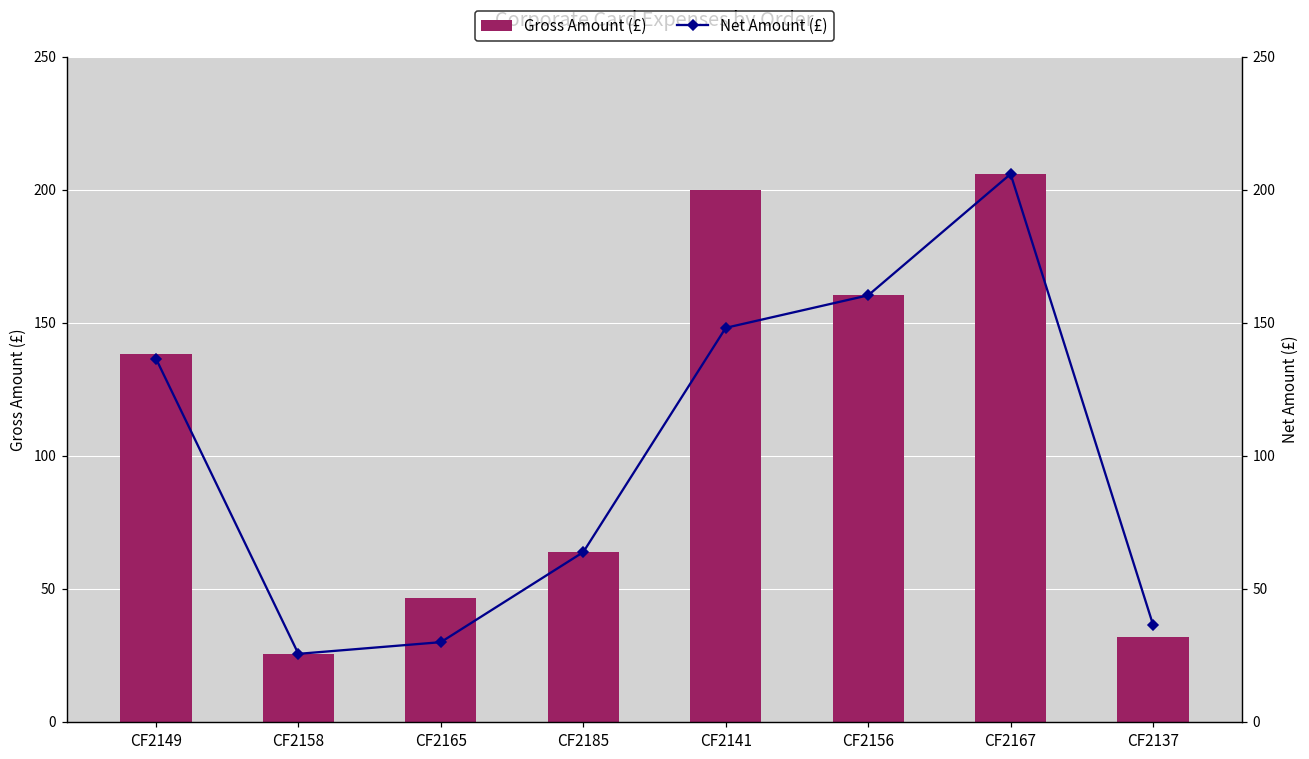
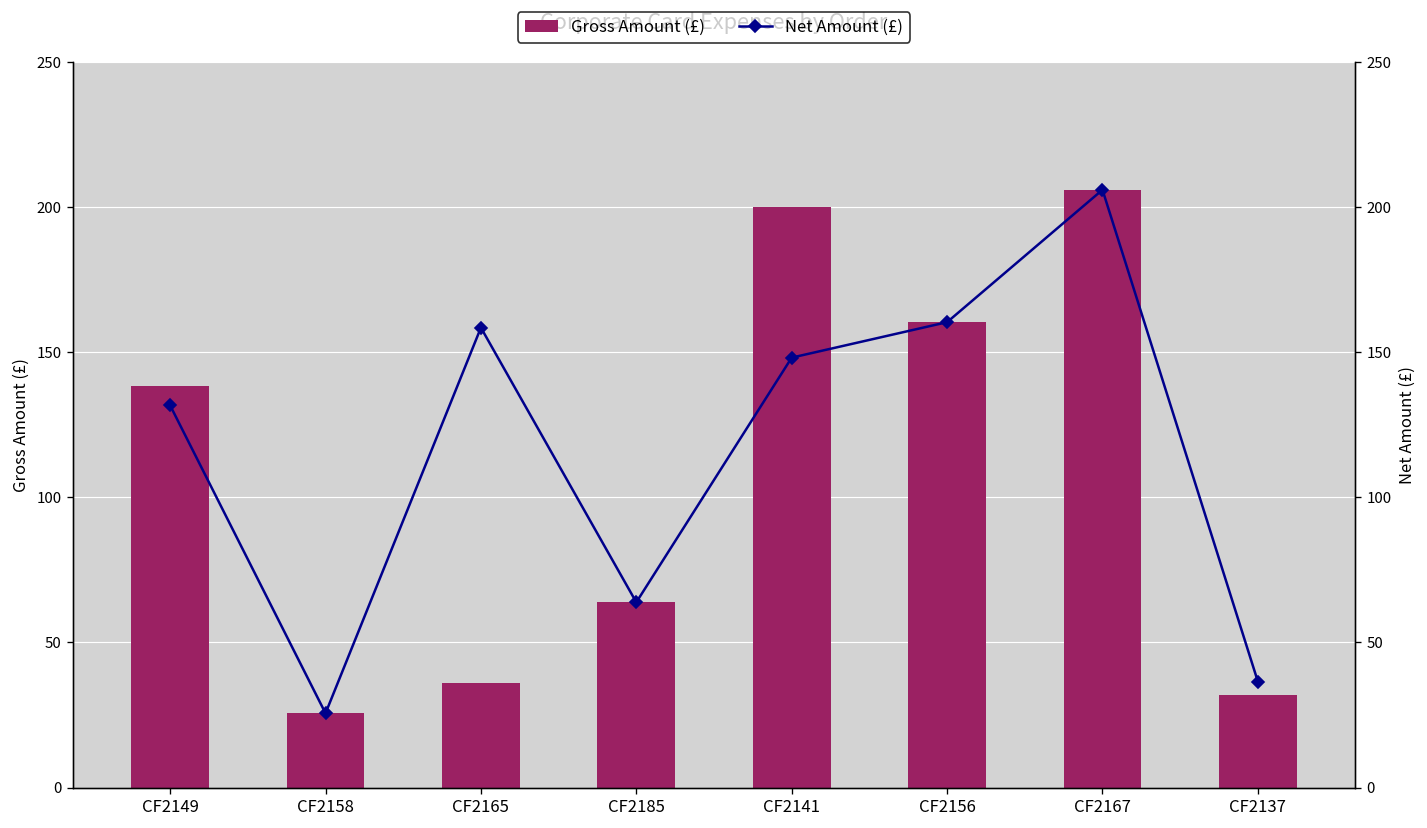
Gross Amount (£), CF2165: 47 -> 36
Net Amount (£), CF2149: 137 -> 132
Net Amount (£), CF2165: 30 -> 159
